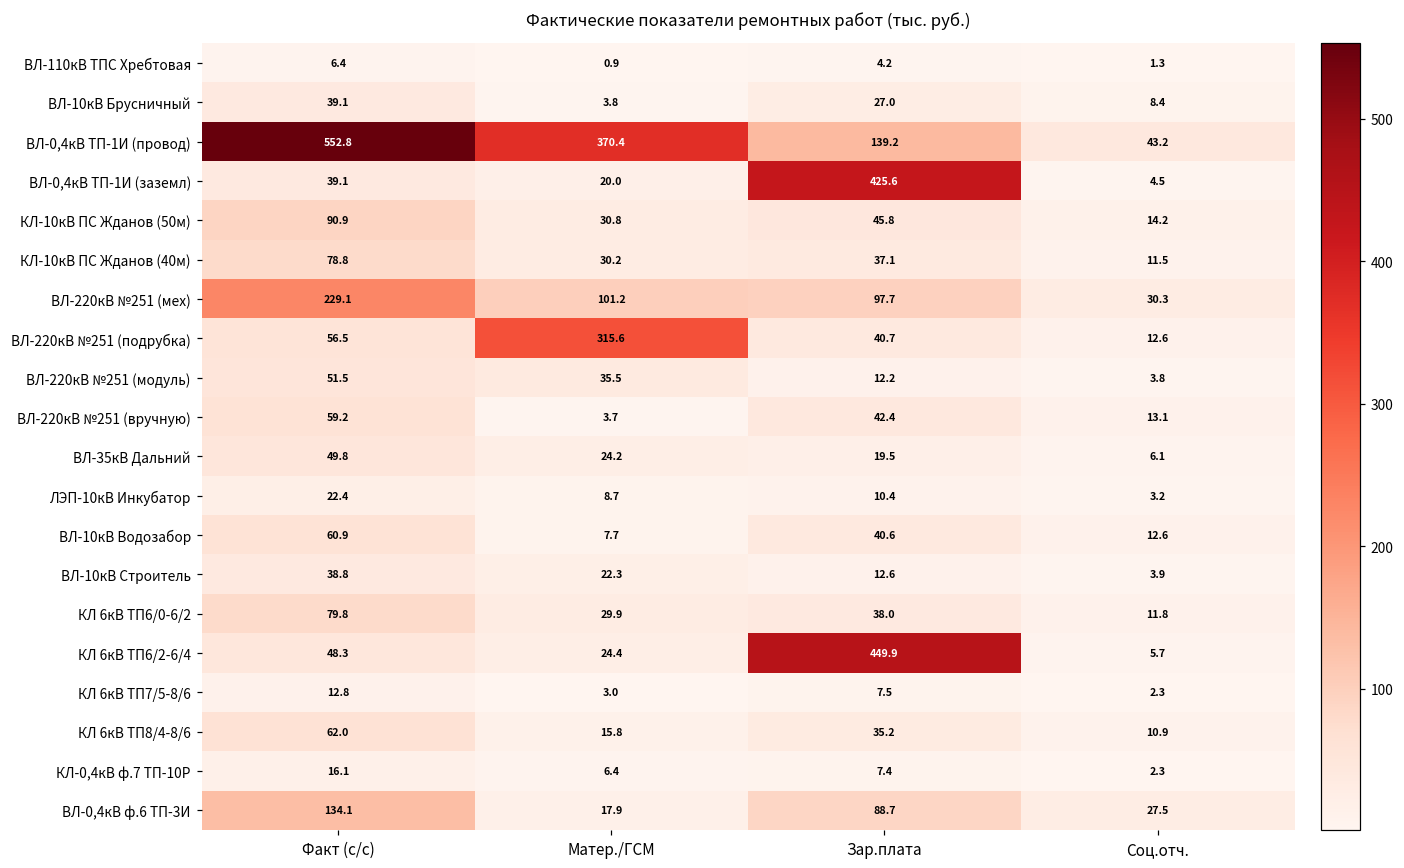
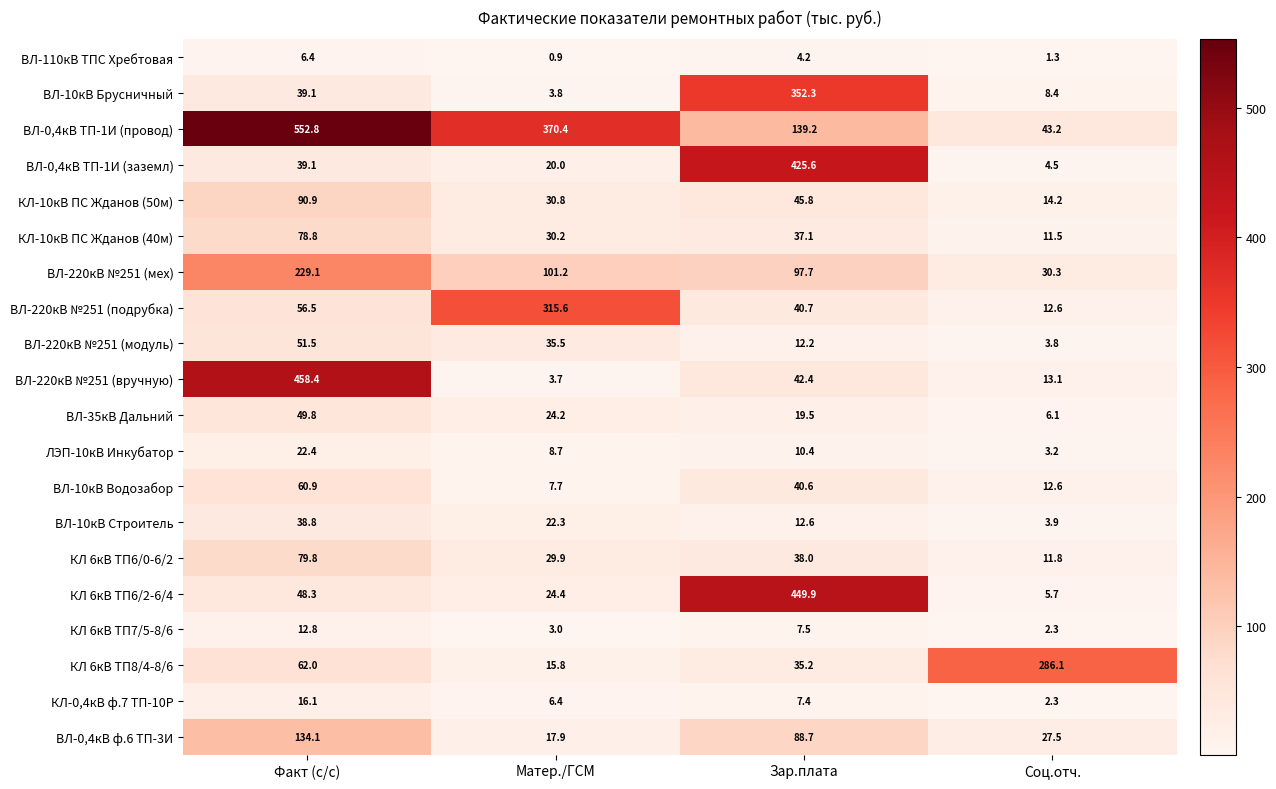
ВЛ-10кВ Брусничный, Зар.плата: 27.0 -> 352.3
ВЛ-220кВ №251 (вручную), Факт (с/с): 59.2 -> 458.4
КЛ 6кВ ТП8/4-8/6, Соц.отч.: 10.9 -> 286.1
